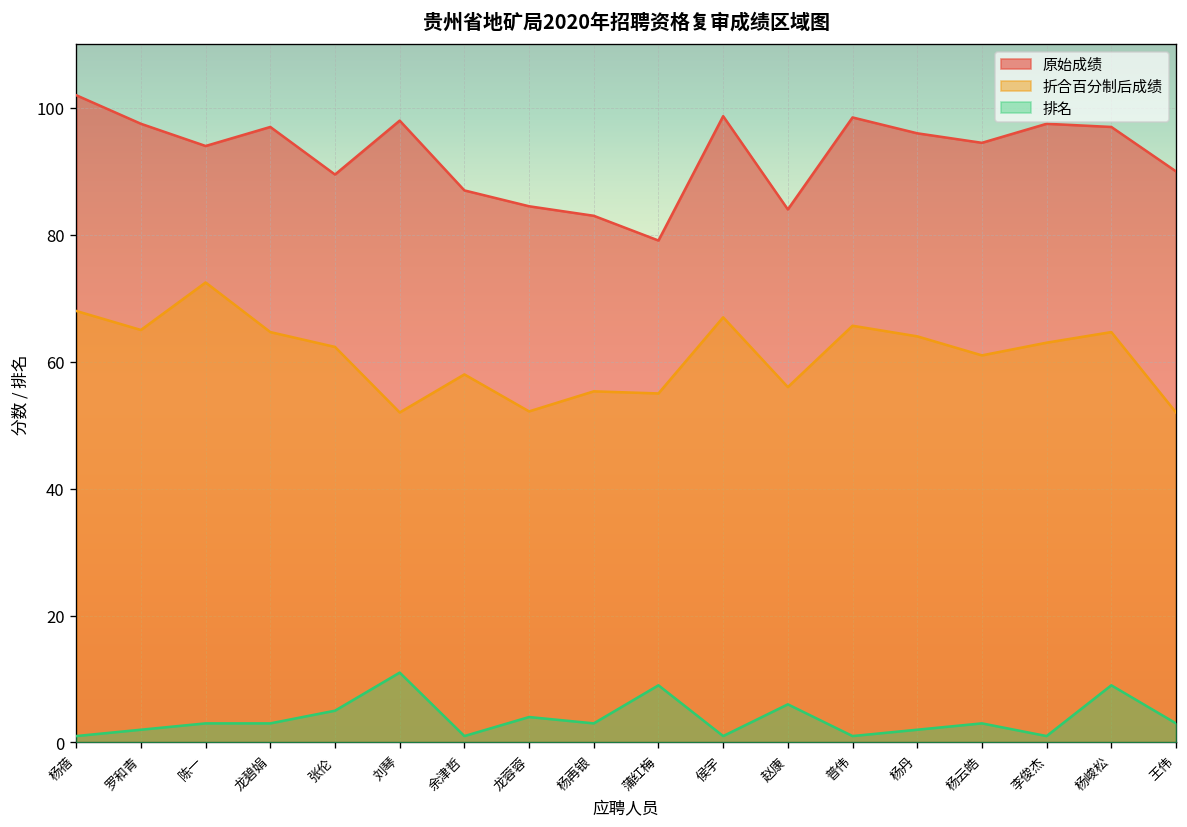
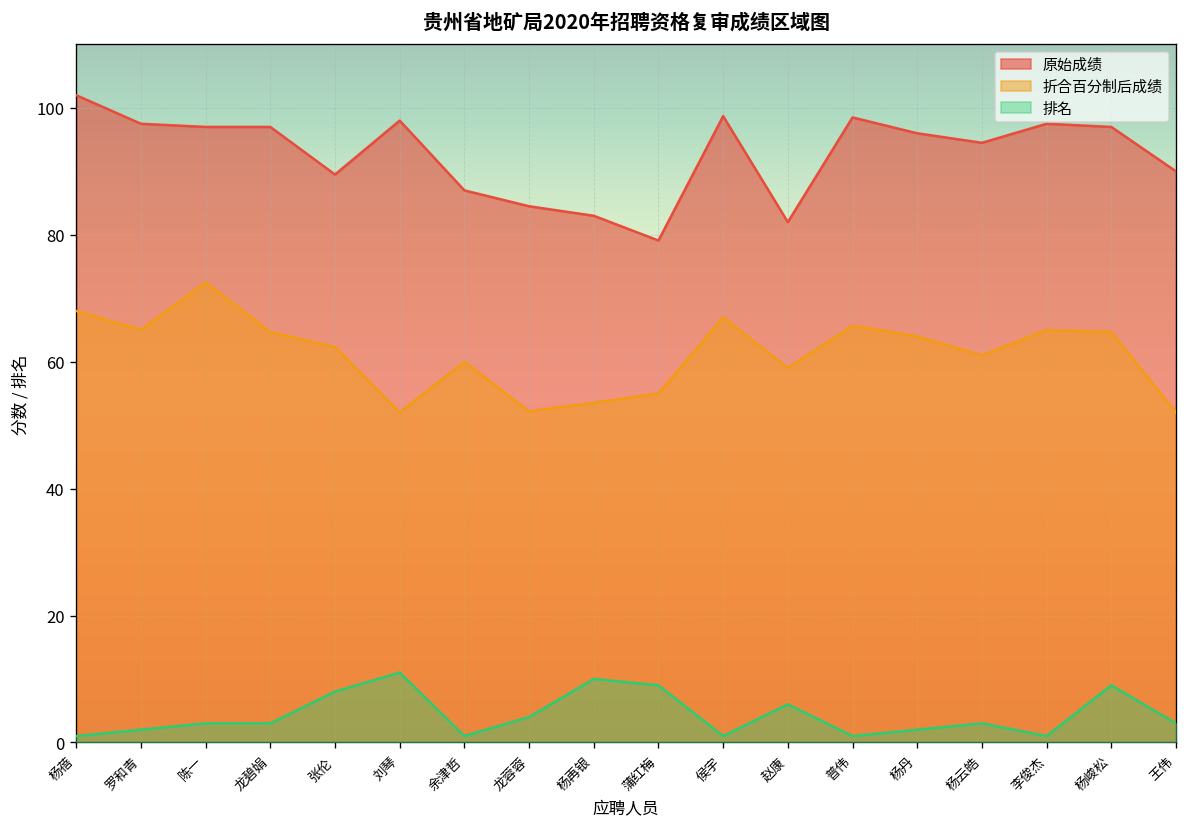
原始成绩, 陈一: 94 -> 97
排名, 张伦: 5 -> 8
折合百分制后成绩, 余津哲: 58 -> 60
折合百分制后成绩, 杨再银: 55 -> 54
排名, 杨再银: 3 -> 10
原始成绩, 赵康: 84 -> 82
折合百分制后成绩, 赵康: 56 -> 59
折合百分制后成绩, 李俊杰: 63 -> 65
